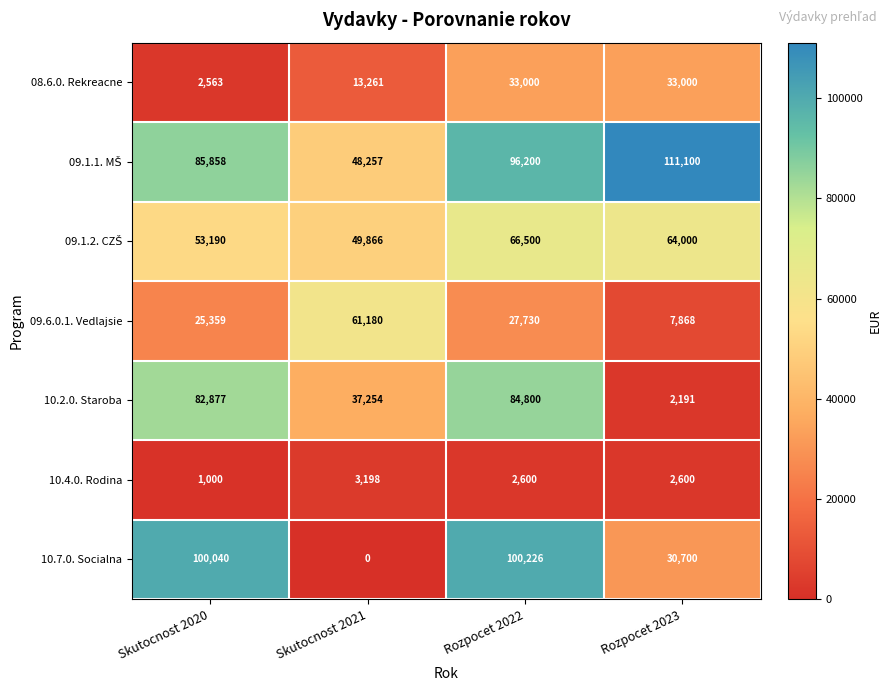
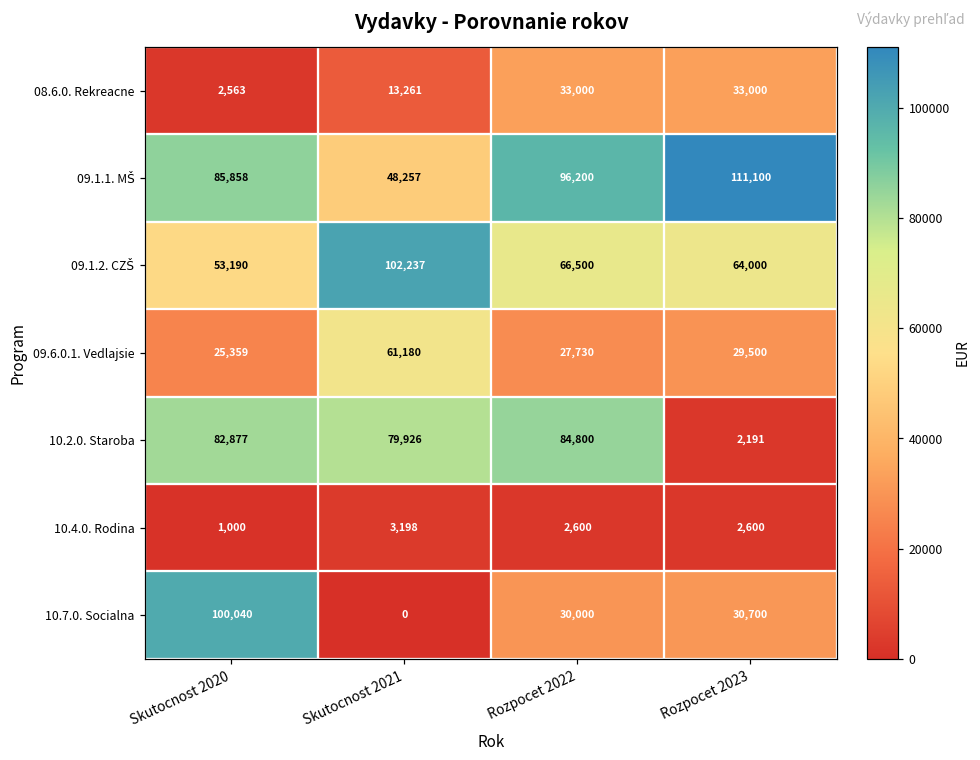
09.1.2. CZŠ, Skutocnost 2021: 49,866 -> 102,237
09.6.0.1. Vedlajsie, Rozpocet 2023: 7,868 -> 29,500
10.2.0. Staroba, Skutocnost 2021: 37,254 -> 79,926
10.7.0. Socialna, Rozpocet 2022: 100,226 -> 30,000
